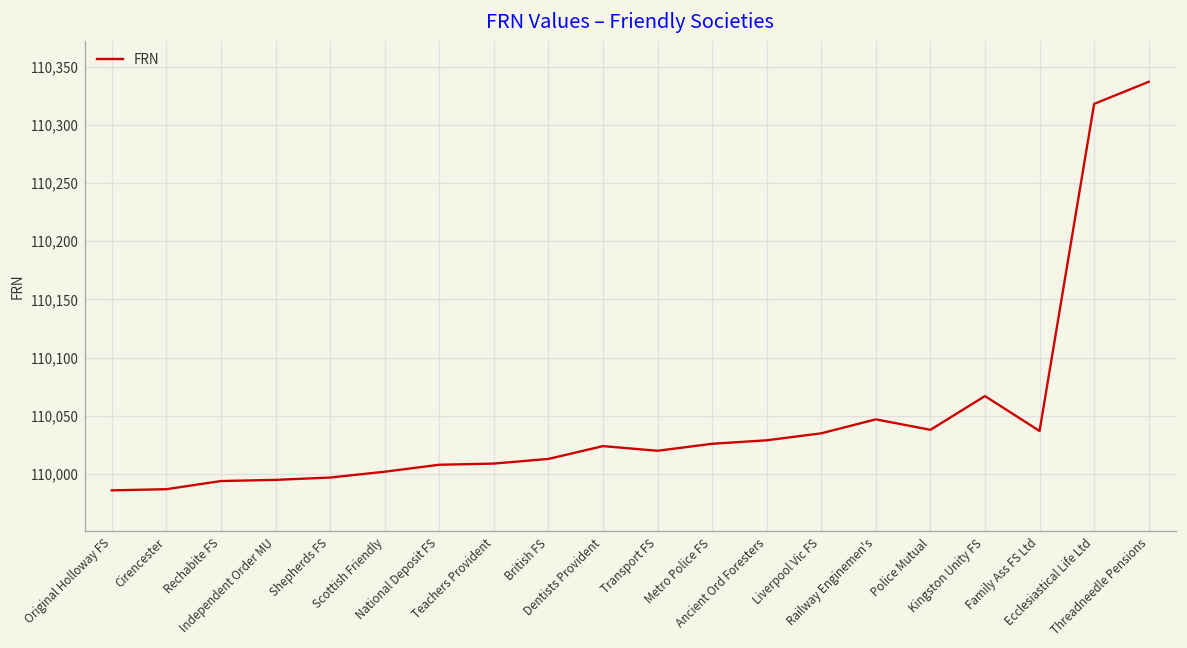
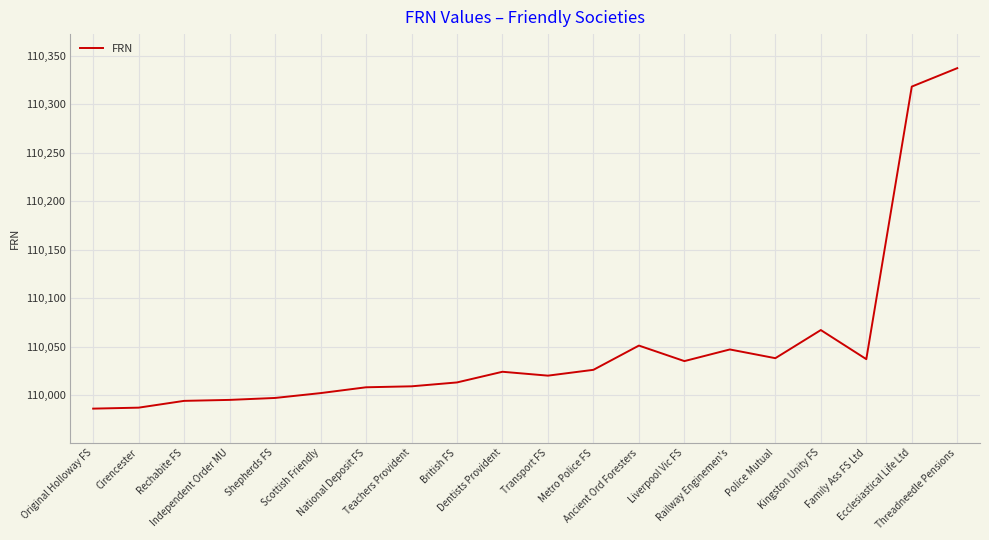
Ancient Ord Foresters: 110,030 -> 110,050
